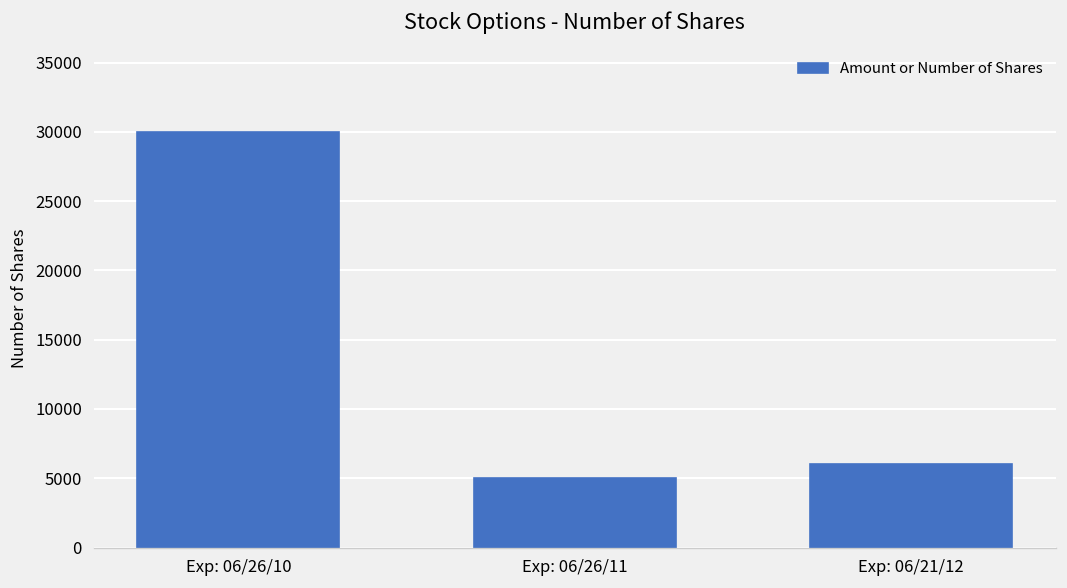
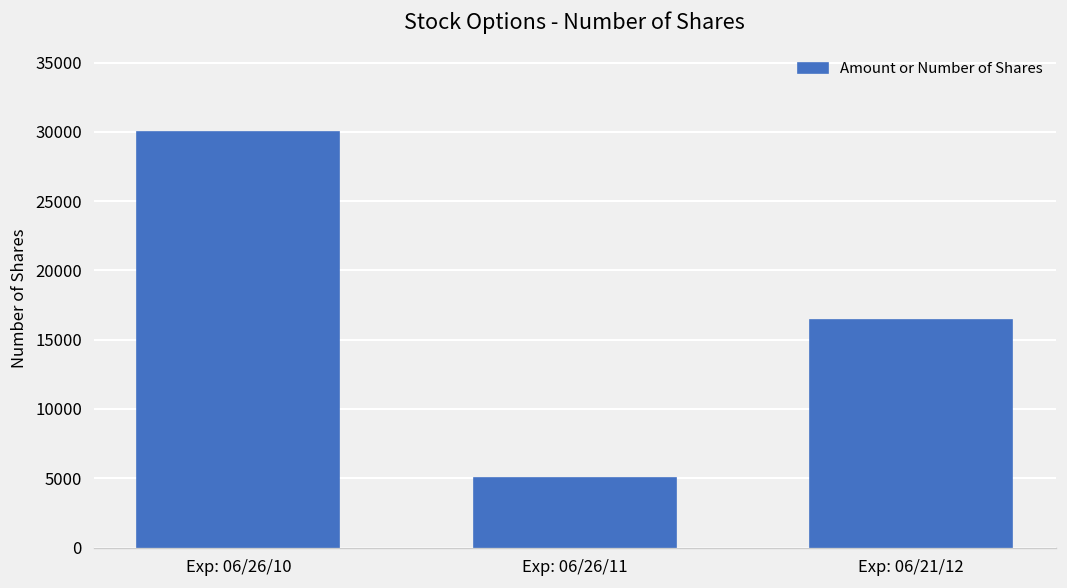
Exp: 06/21/12: 6000 -> 16400
